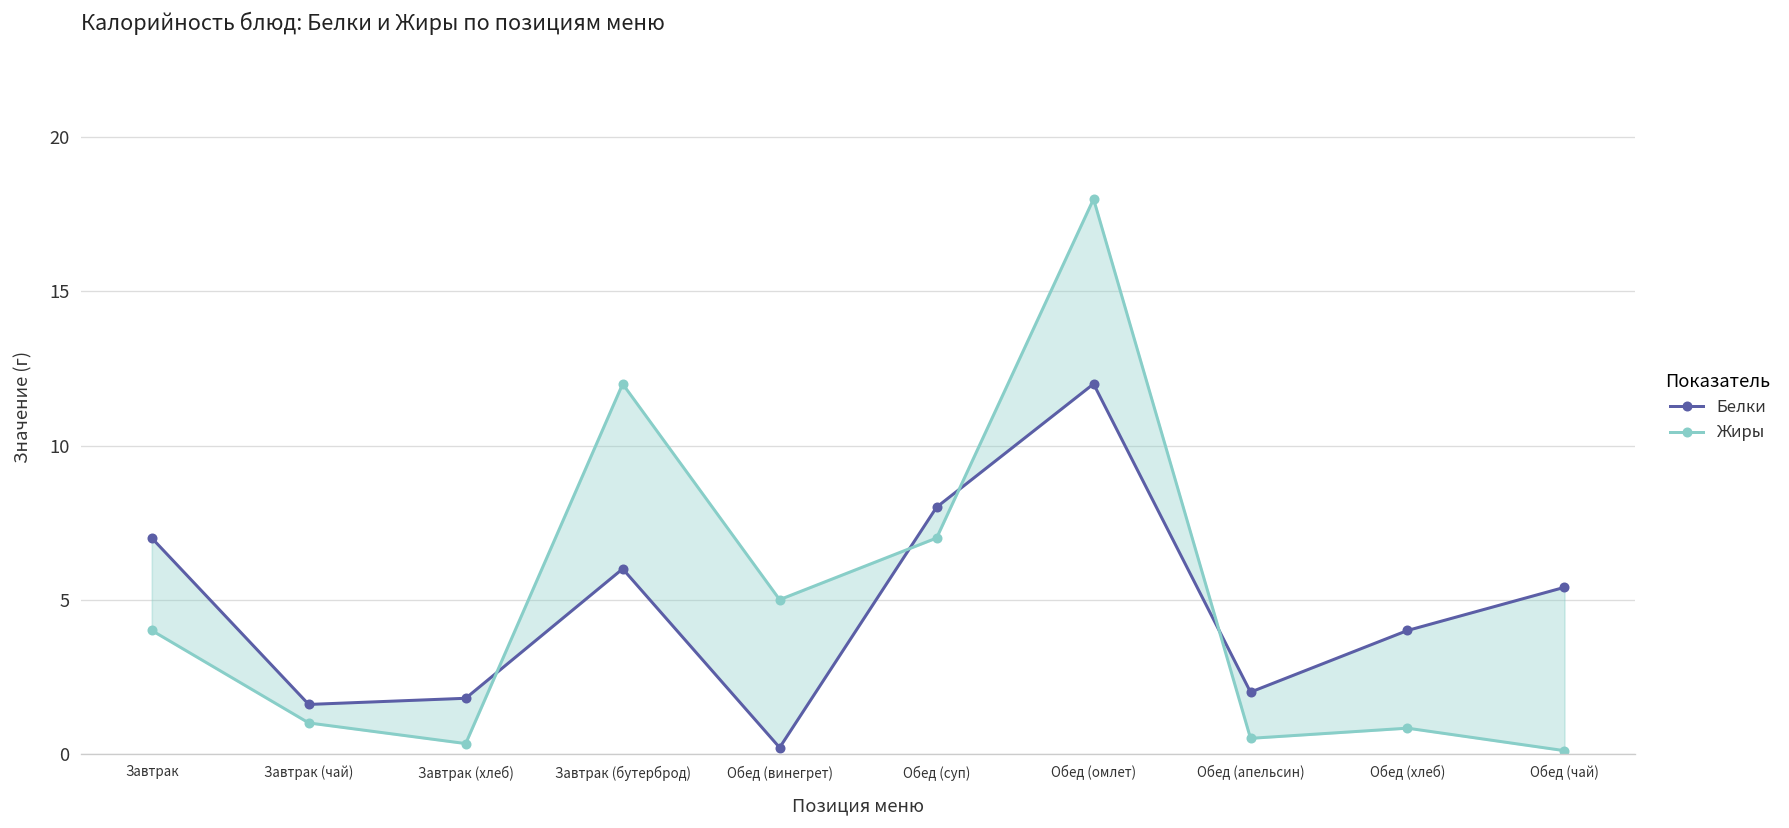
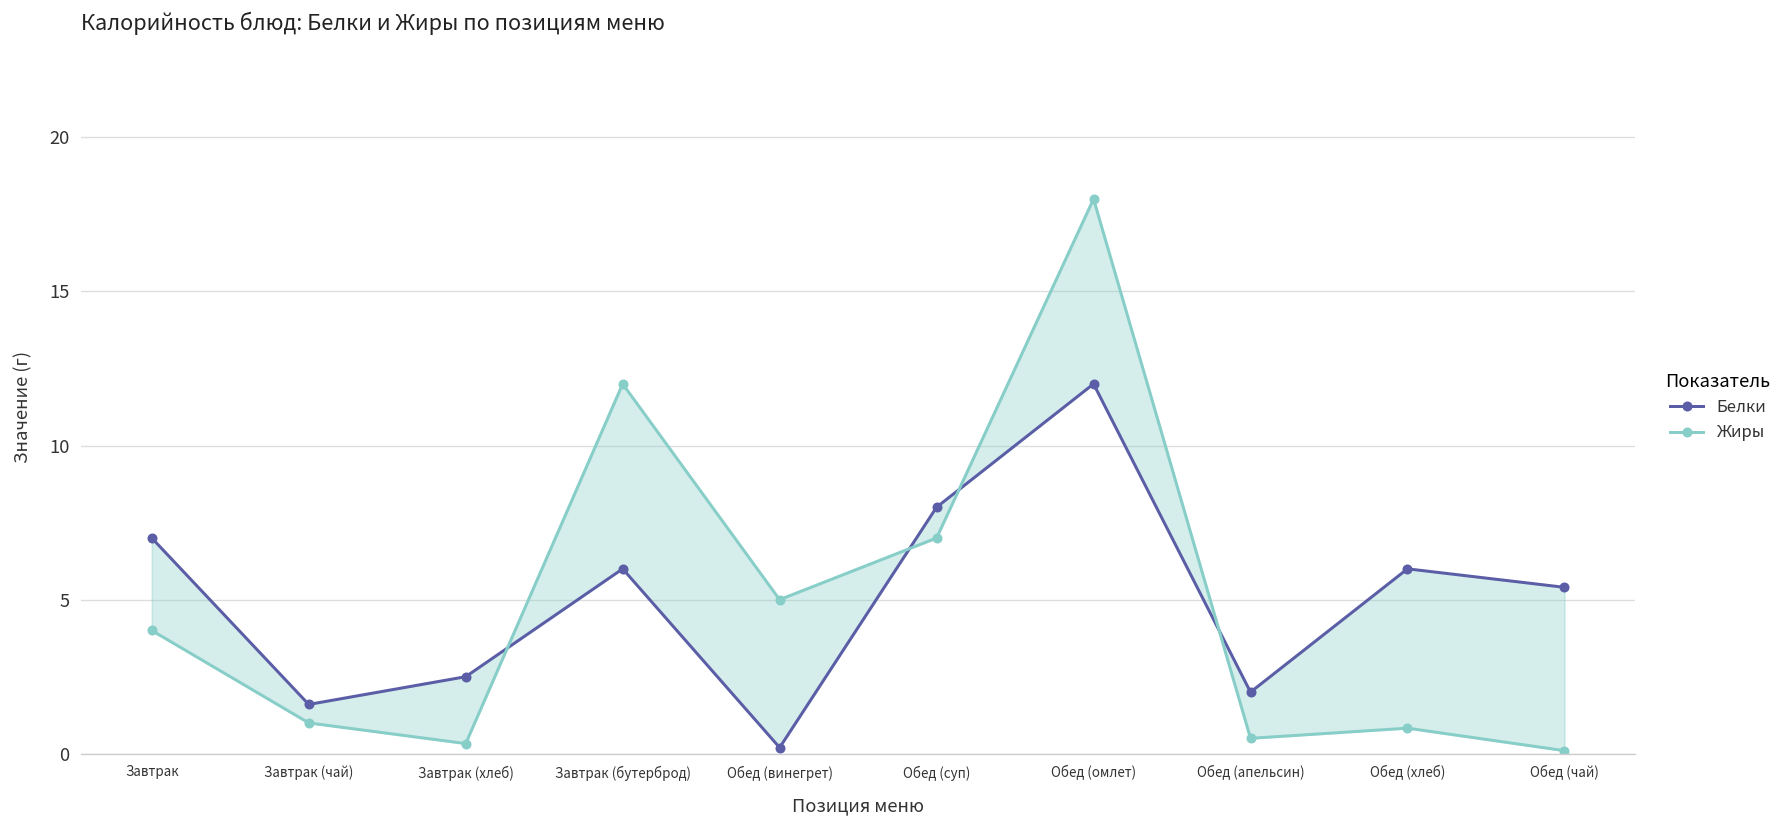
Белки, Завтрак (хлеб): 1.8 -> 2.5
Белки, Обед (хлеб): 4 -> 6
